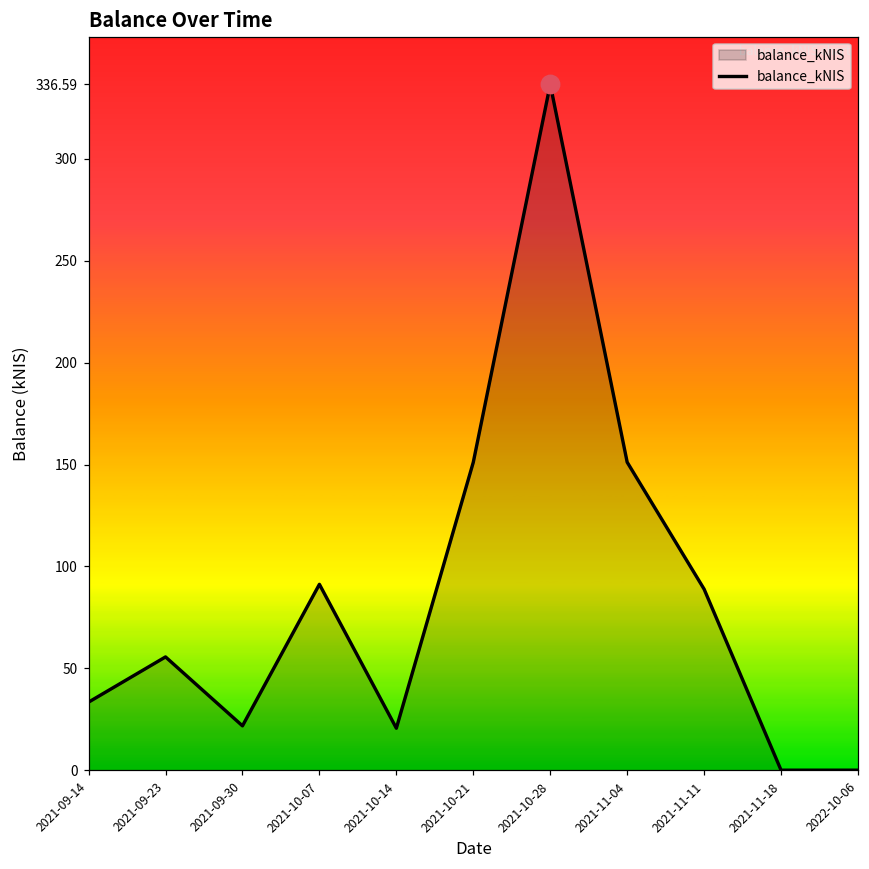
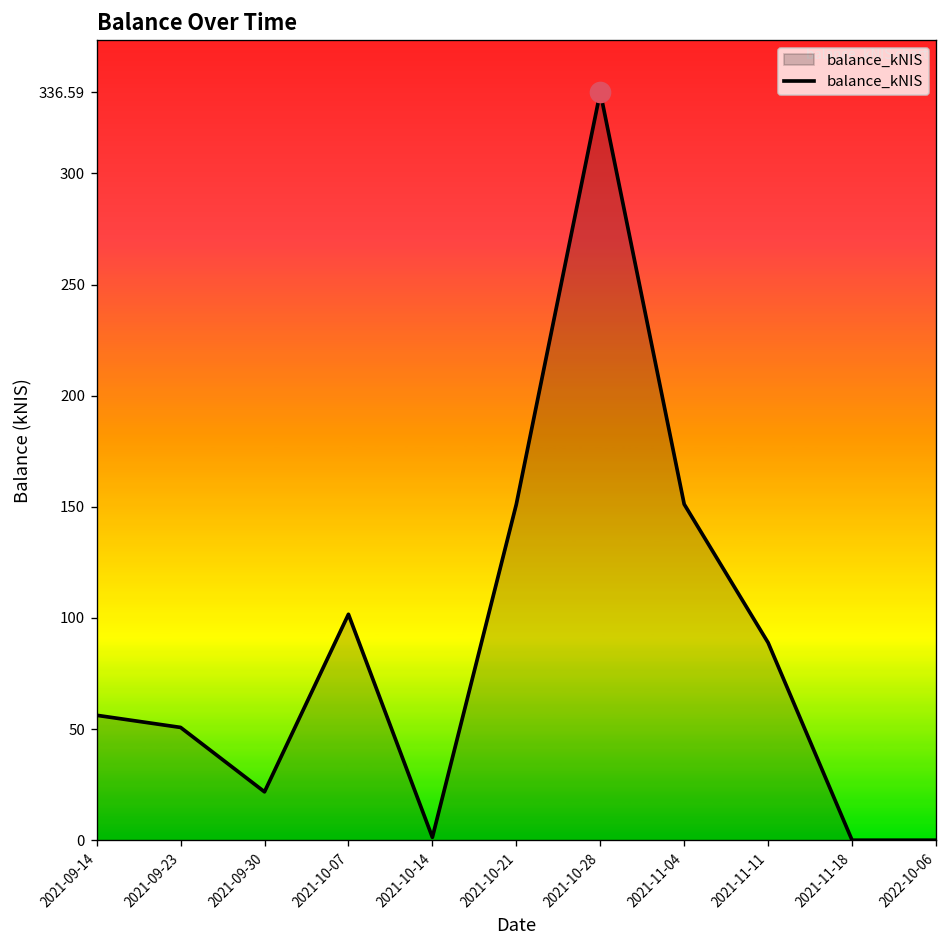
balance_kNIS, 2021-09-14: 33 -> 56
balance_kNIS, 2021-09-23: 56 -> 51
balance_kNIS, 2021-10-07: 91 -> 102
balance_kNIS, 2021-10-14: 21 -> 1
